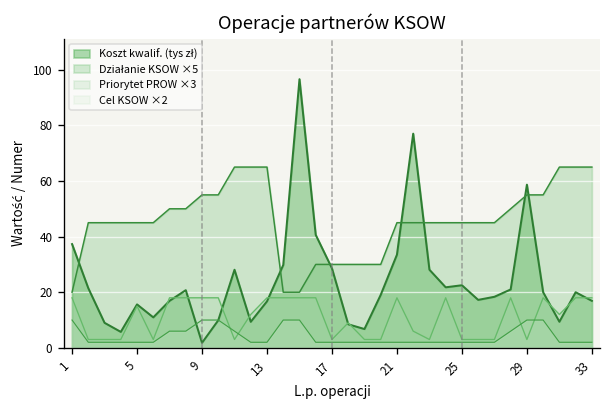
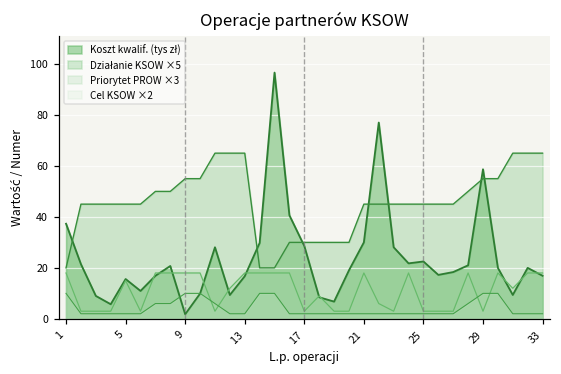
Koszt kwalif. (tys zł), 21: 34 -> 30
